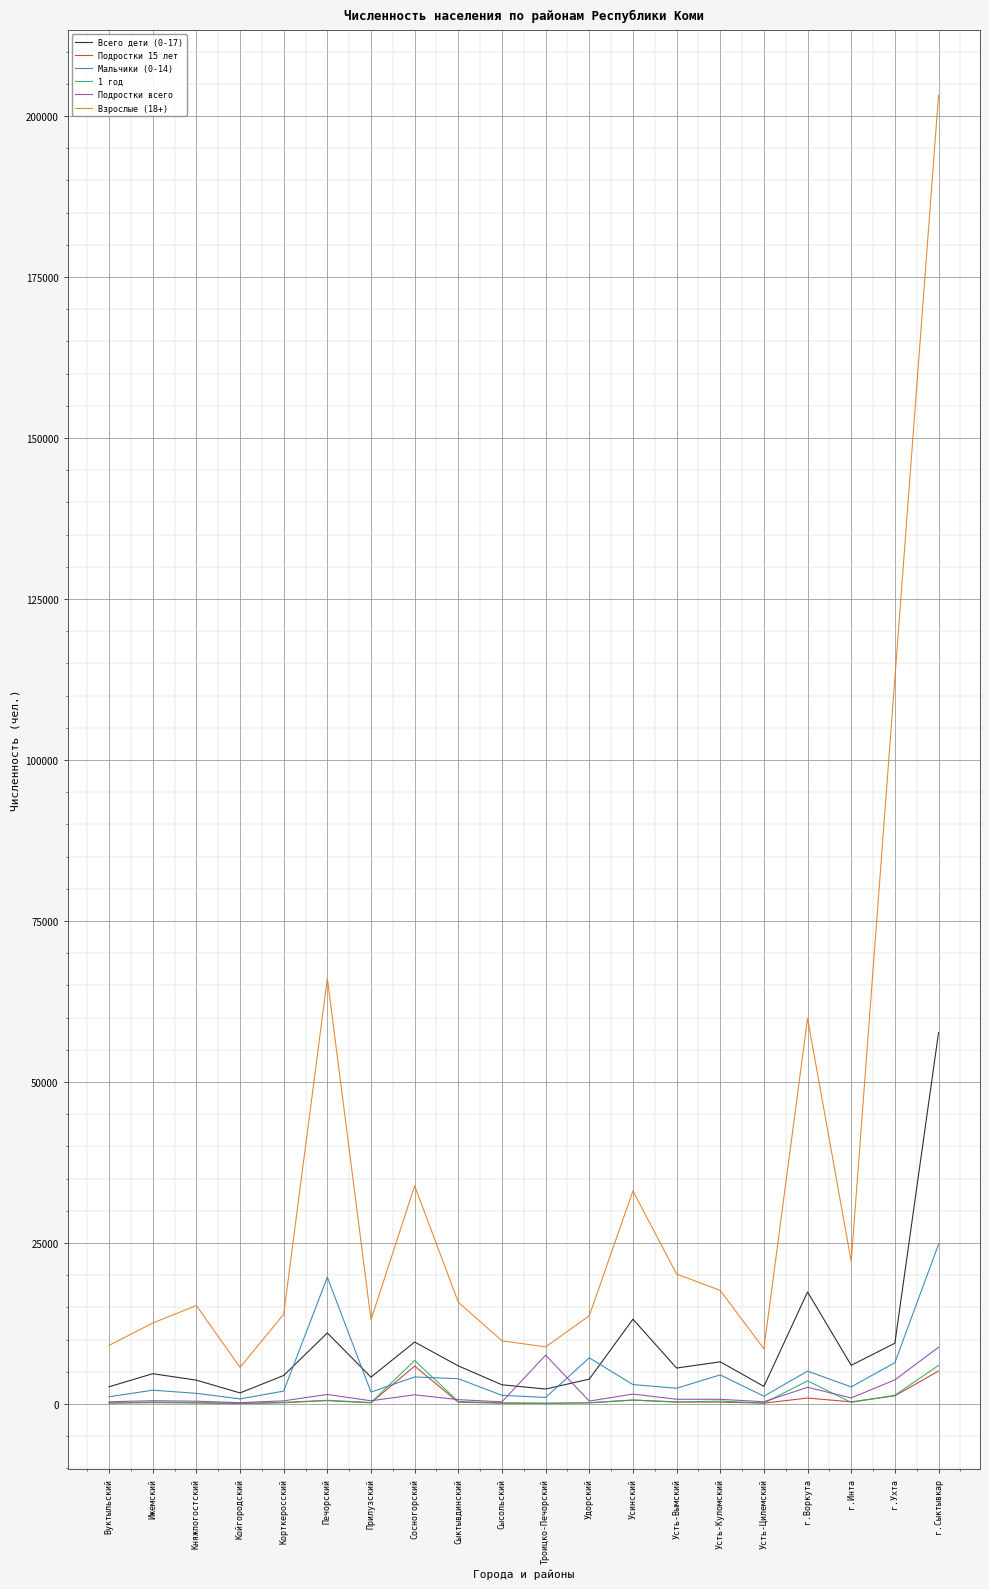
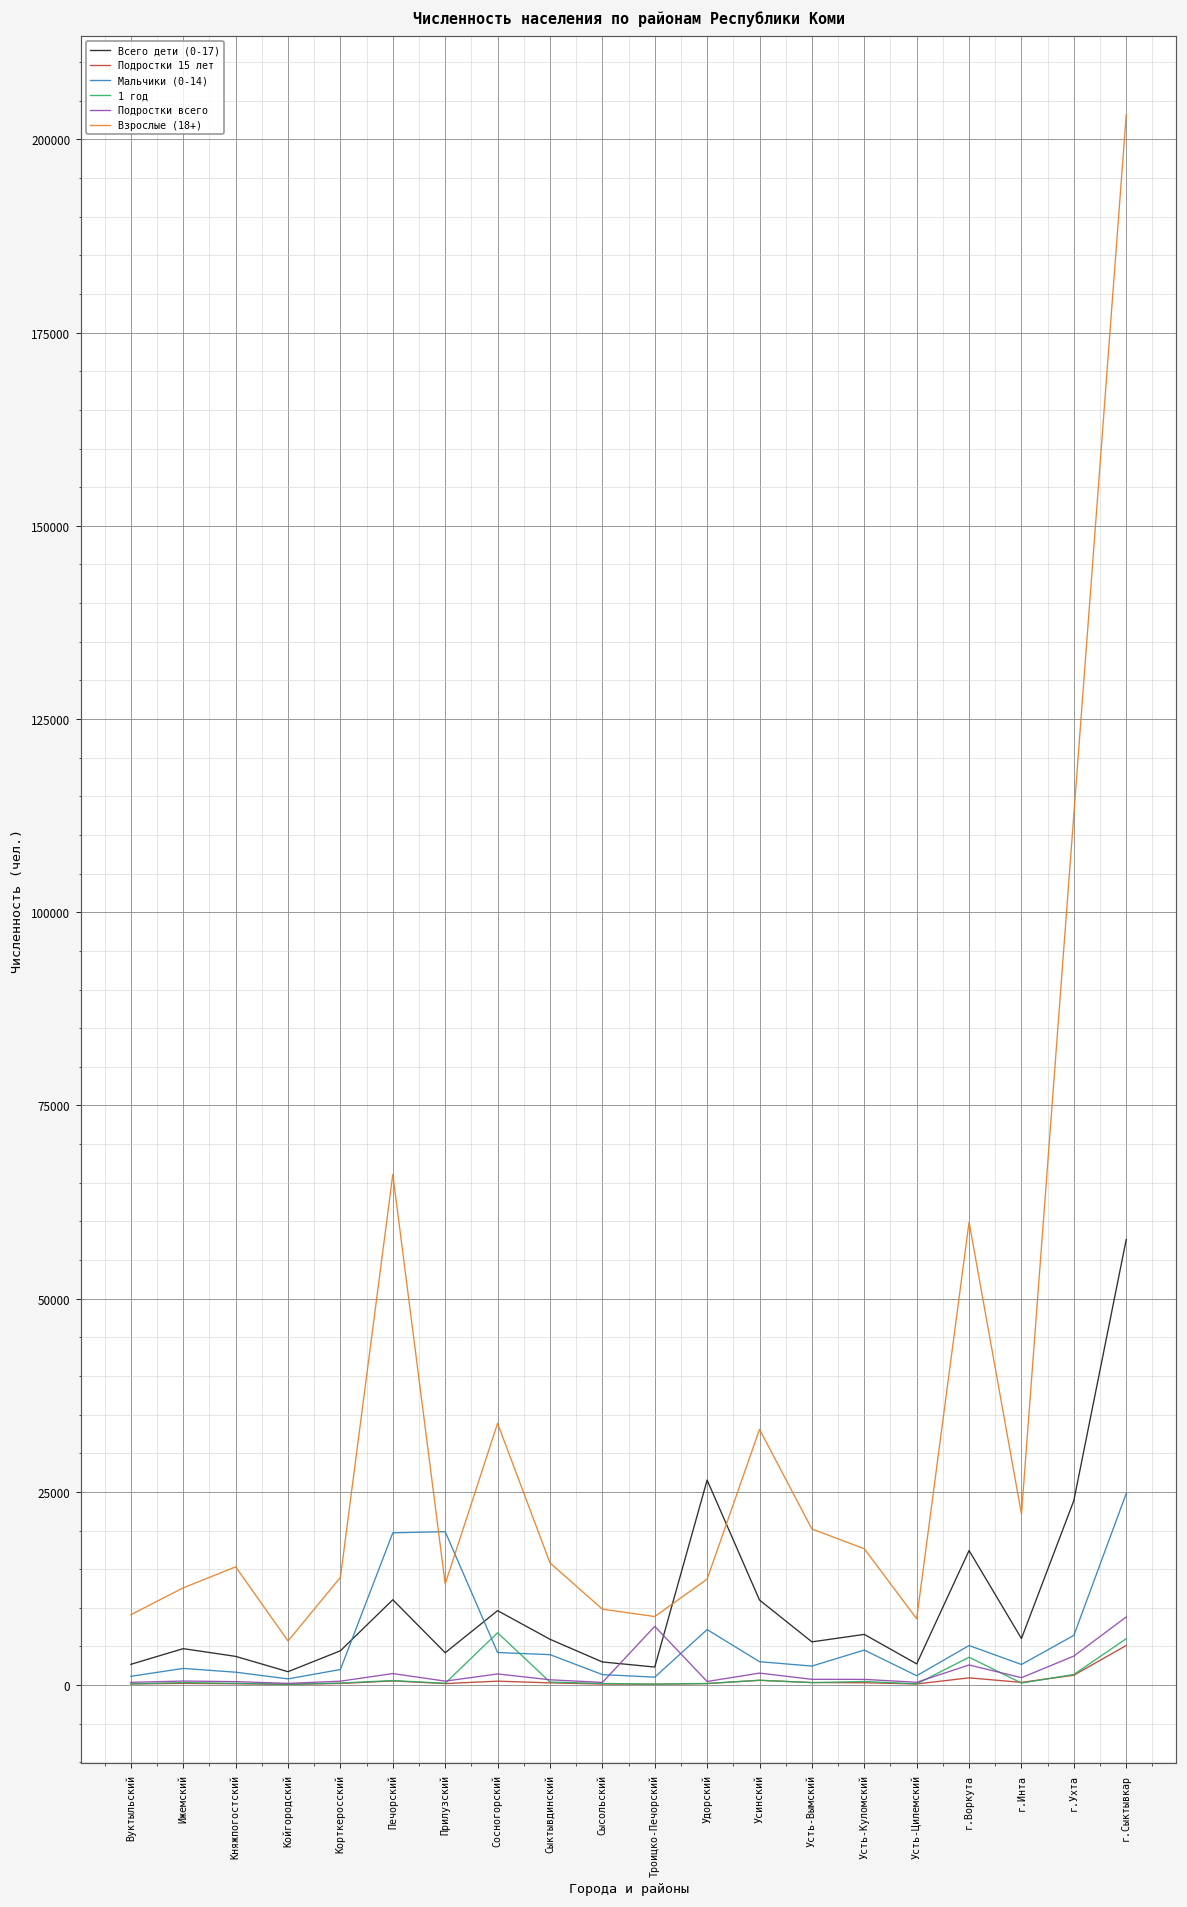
Мальчики (0-14), Прилузский: 2000 -> 20000
Подростки 15 лет, Сосногорский: 6000 -> 1000
Всего дети (0-17), Удорский: 4000 -> 27000
Всего дети (0-17), Усинский: 13000 -> 11000
Всего дети (0-17), г.Ухта: 9000 -> 24000
